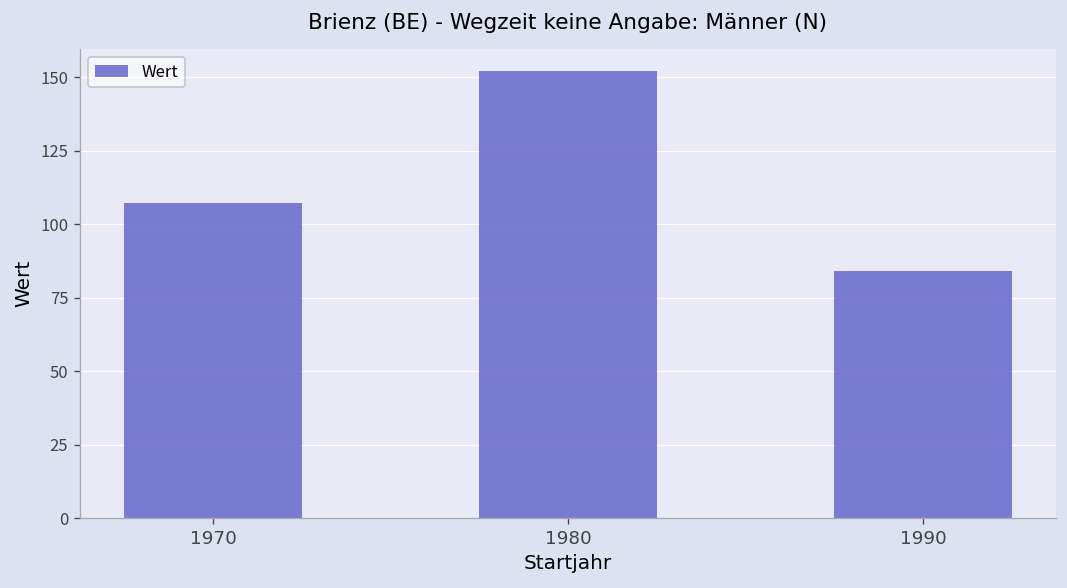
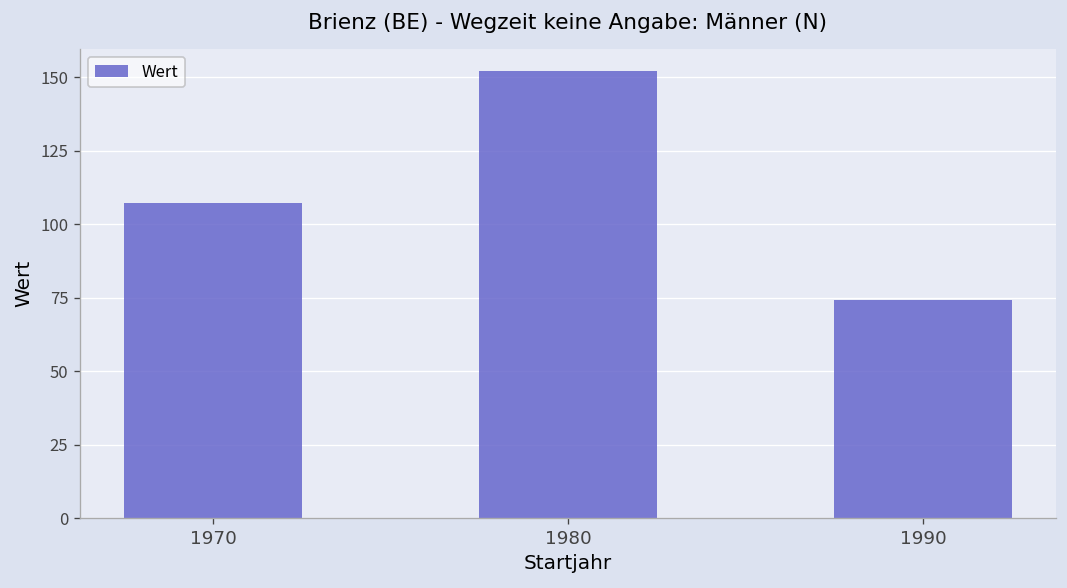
1990: 84 -> 74
